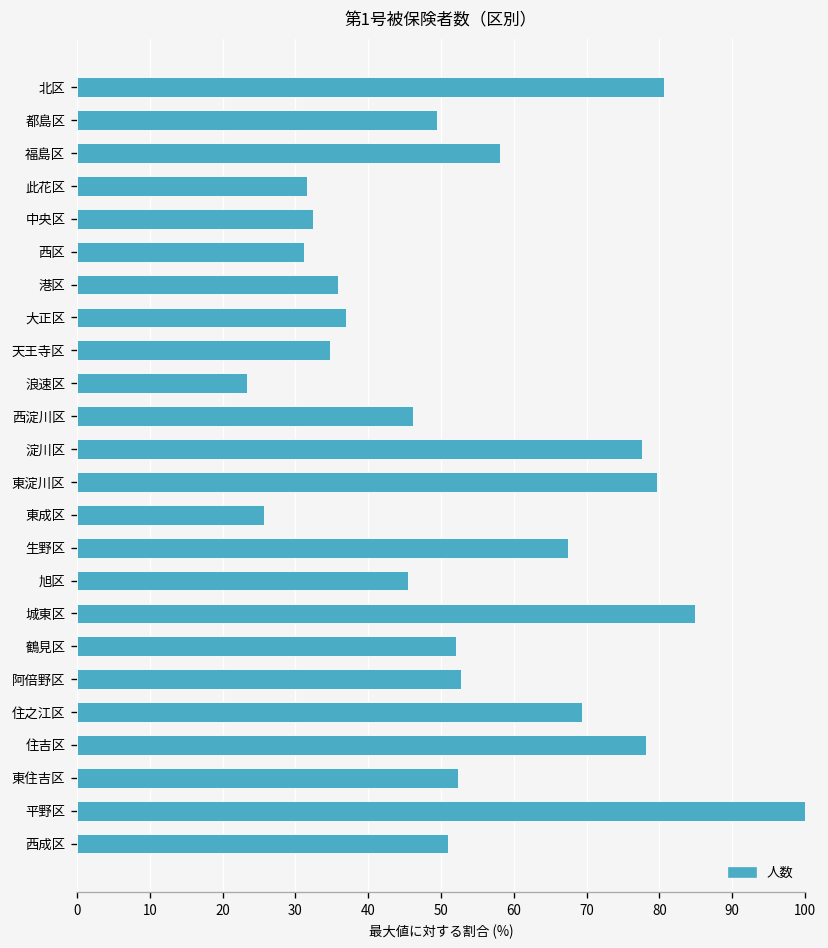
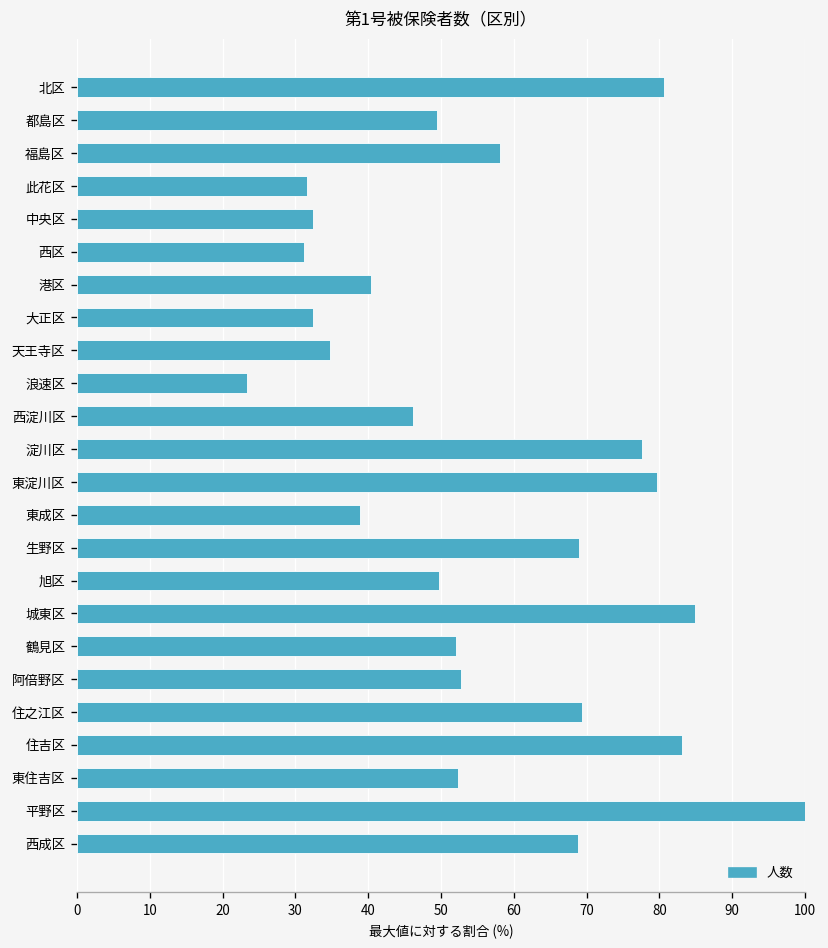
港区: 36 -> 40
大正区: 37 -> 32
東成区: 26 -> 39
生野区: 67 -> 69
旭区: 45 -> 50
住吉区: 78 -> 83
西成区: 51 -> 69
